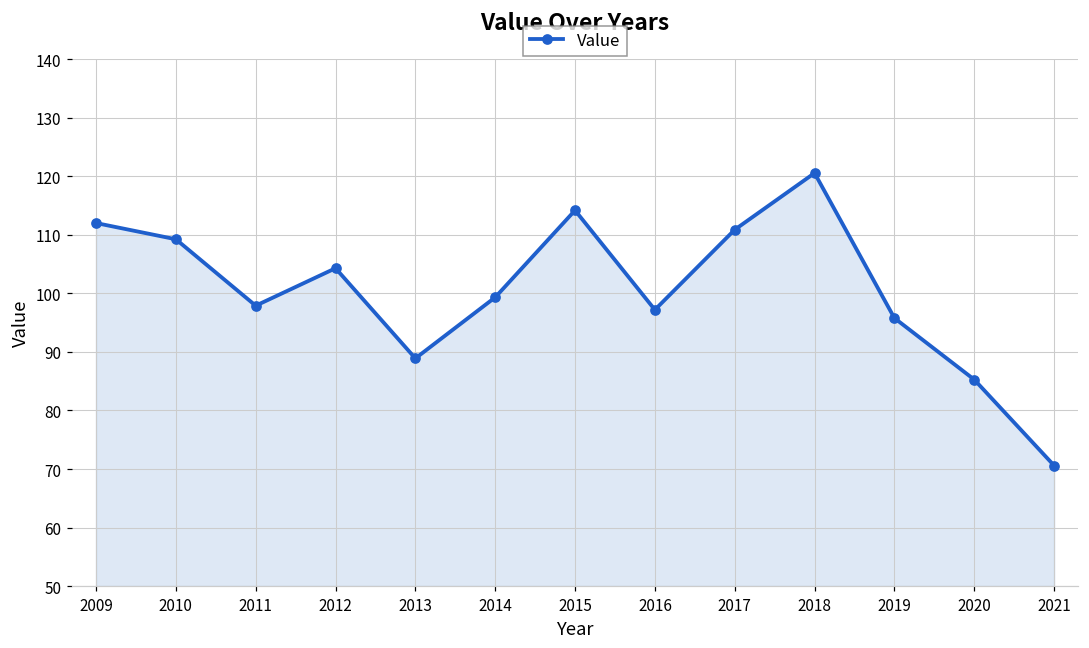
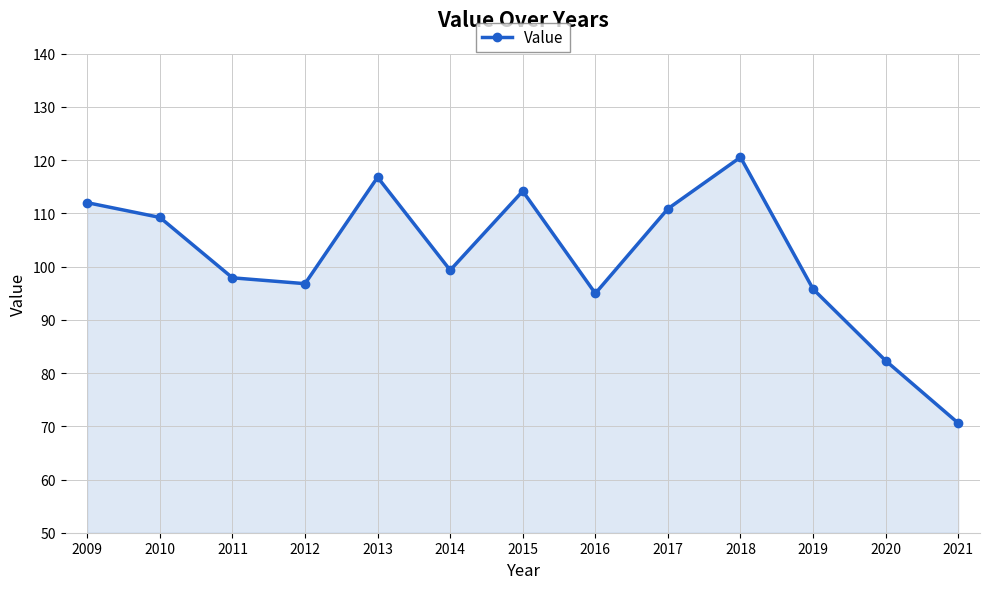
2012: 104 -> 97
2013: 89 -> 117
2016: 97 -> 95
2020: 85 -> 82
